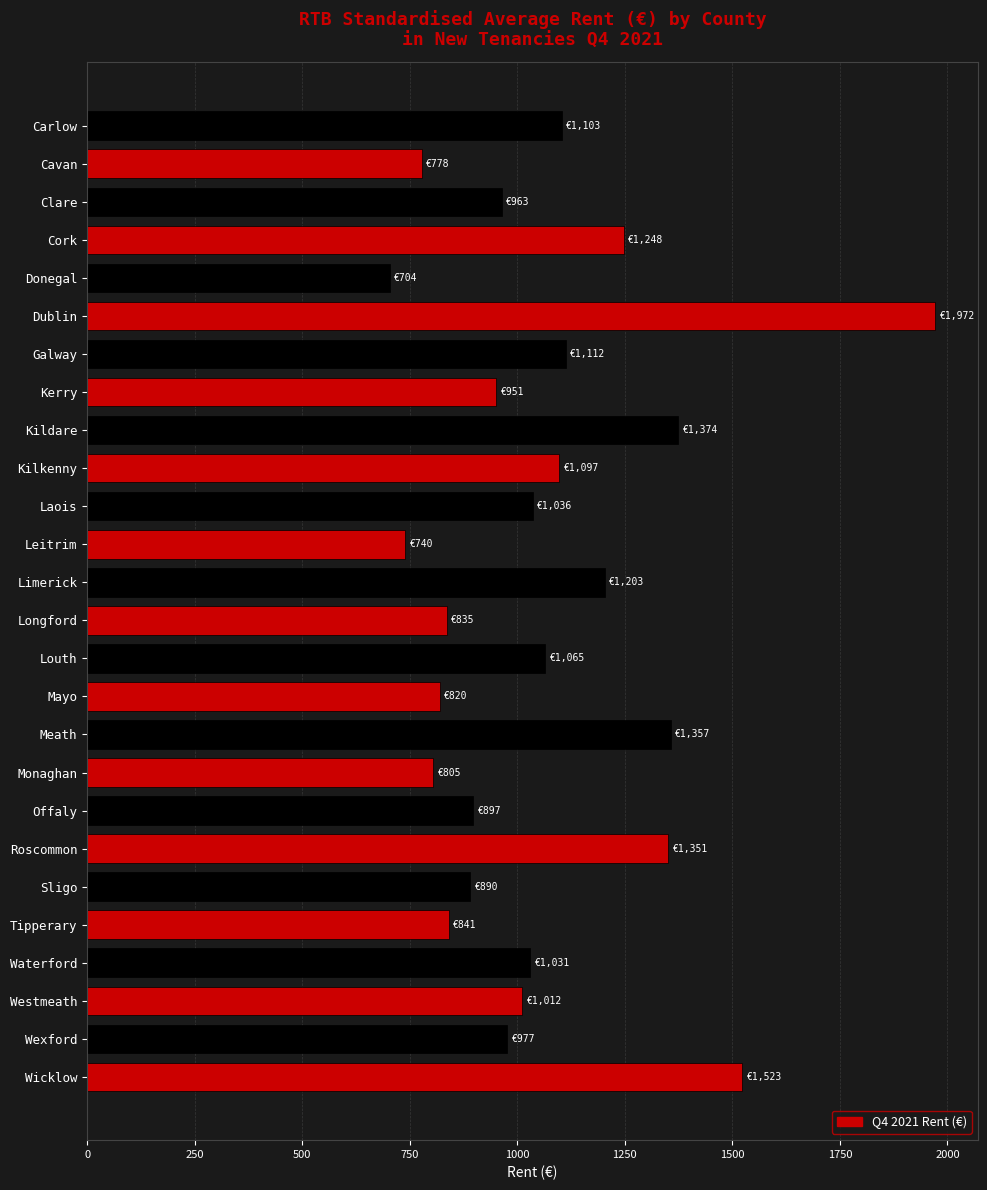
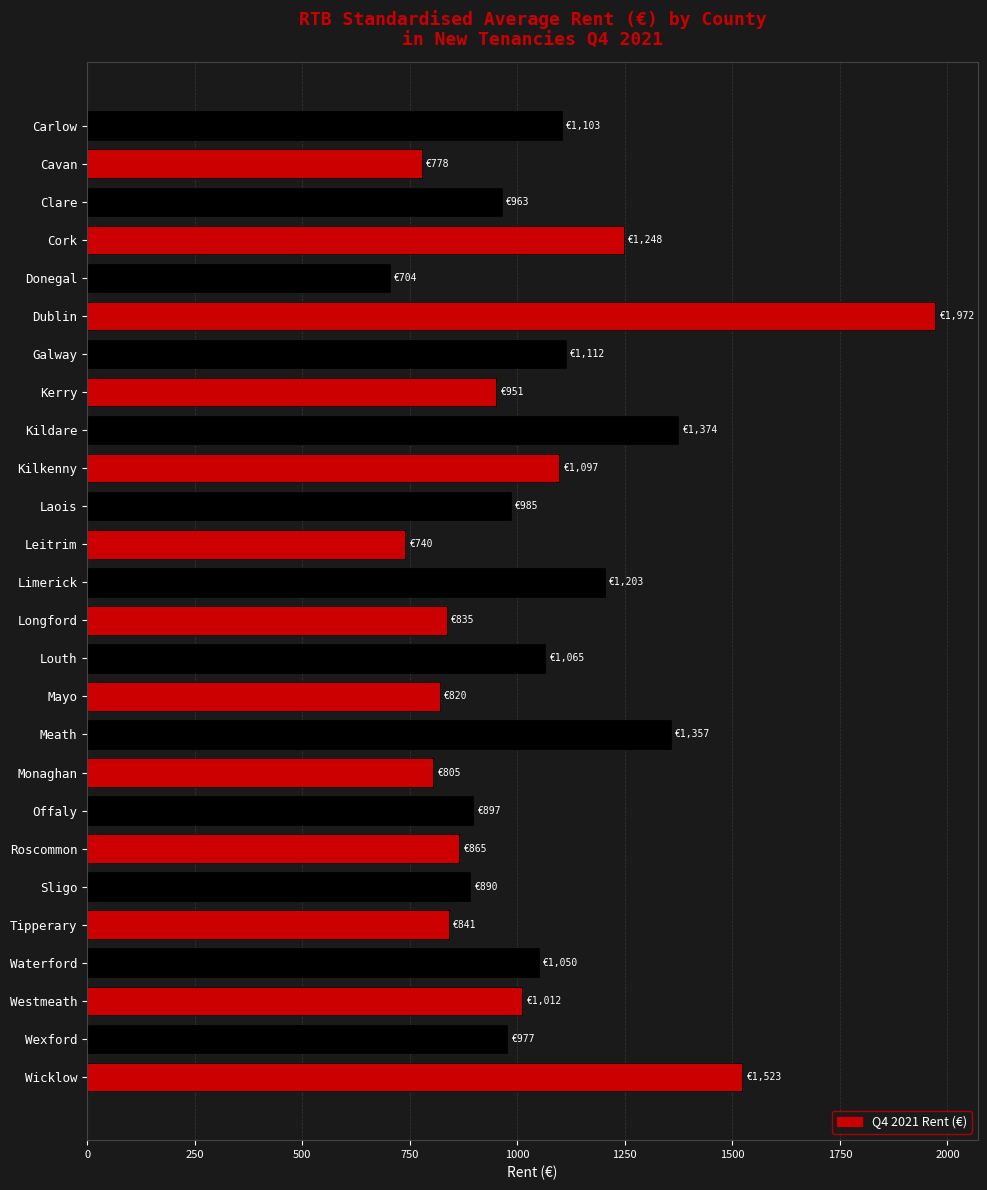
Laois: €1,036 -> €985
Roscommon: €1,351 -> €865
Waterford: €1,031 -> €1,050
